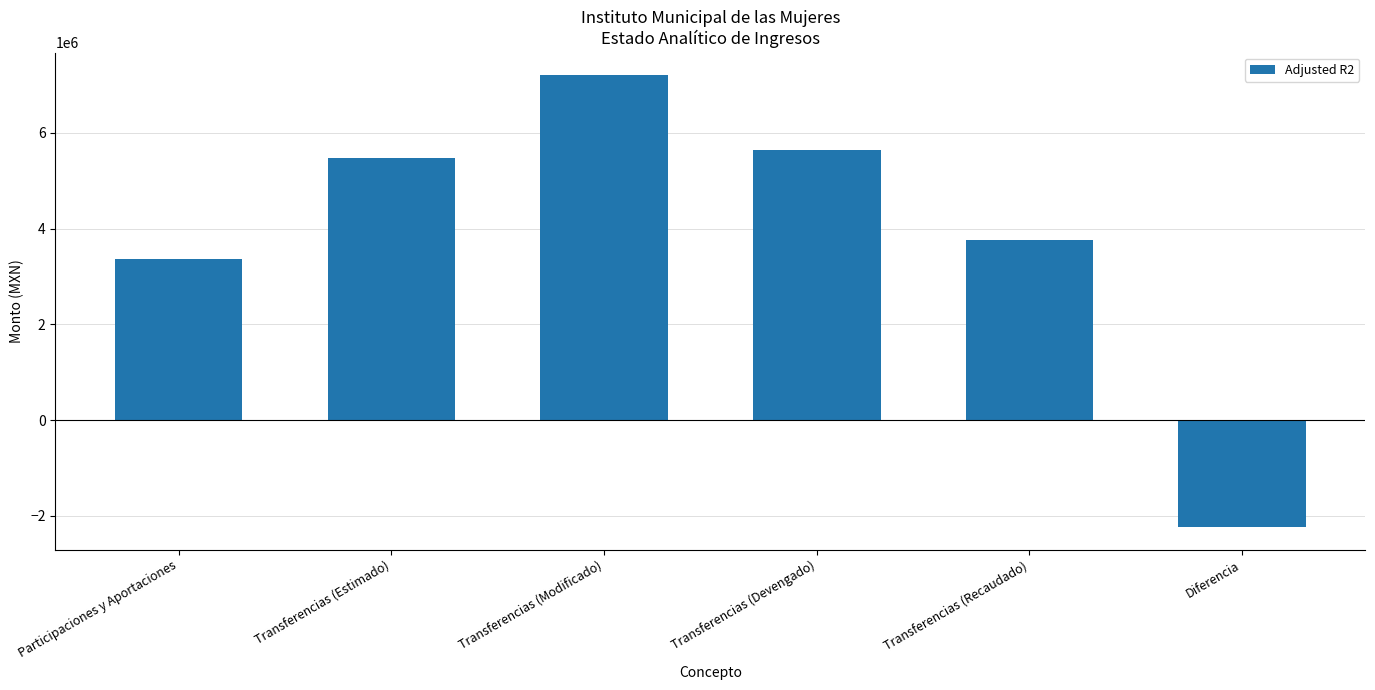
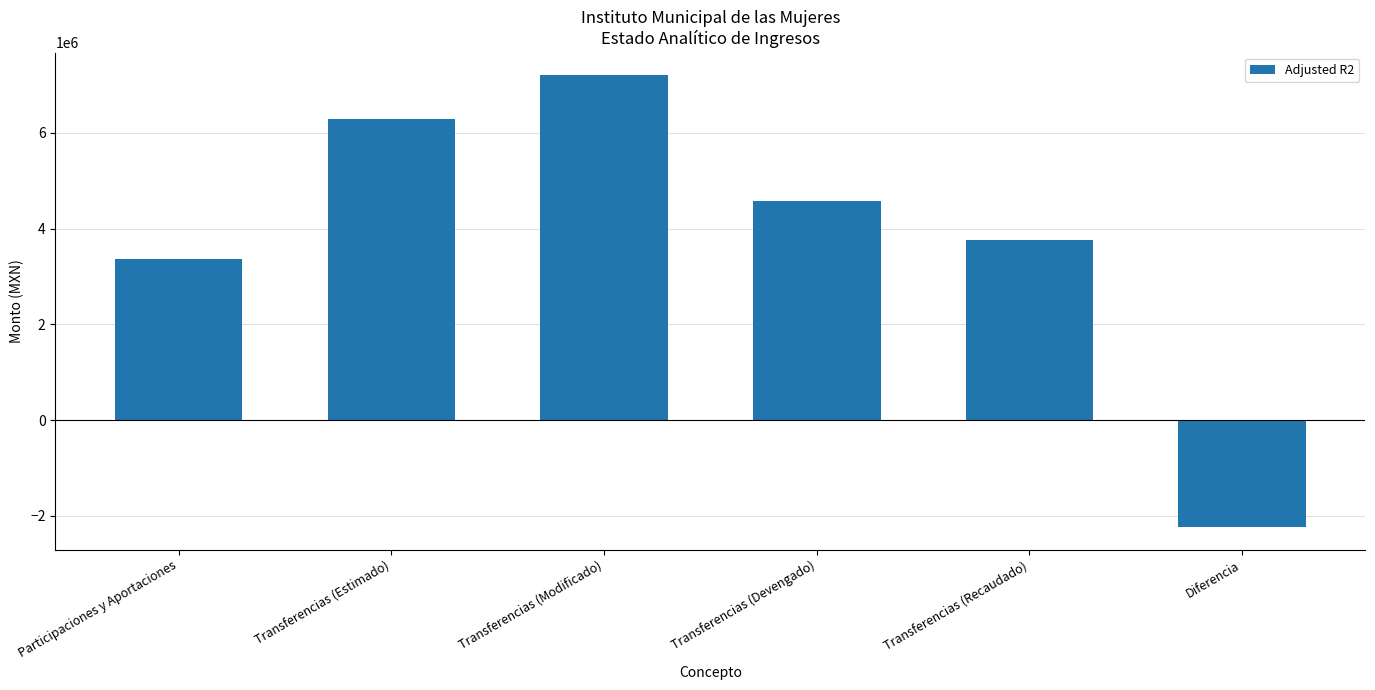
Transferencias (Estimado): 5500000 -> 6300000
Transferencias (Devengado): 5700000 -> 4600000
